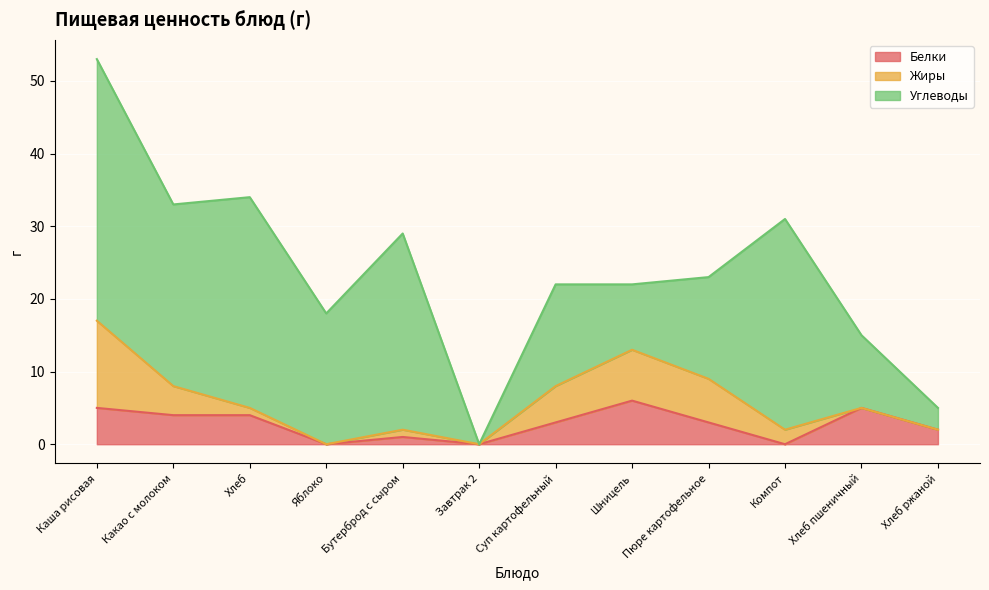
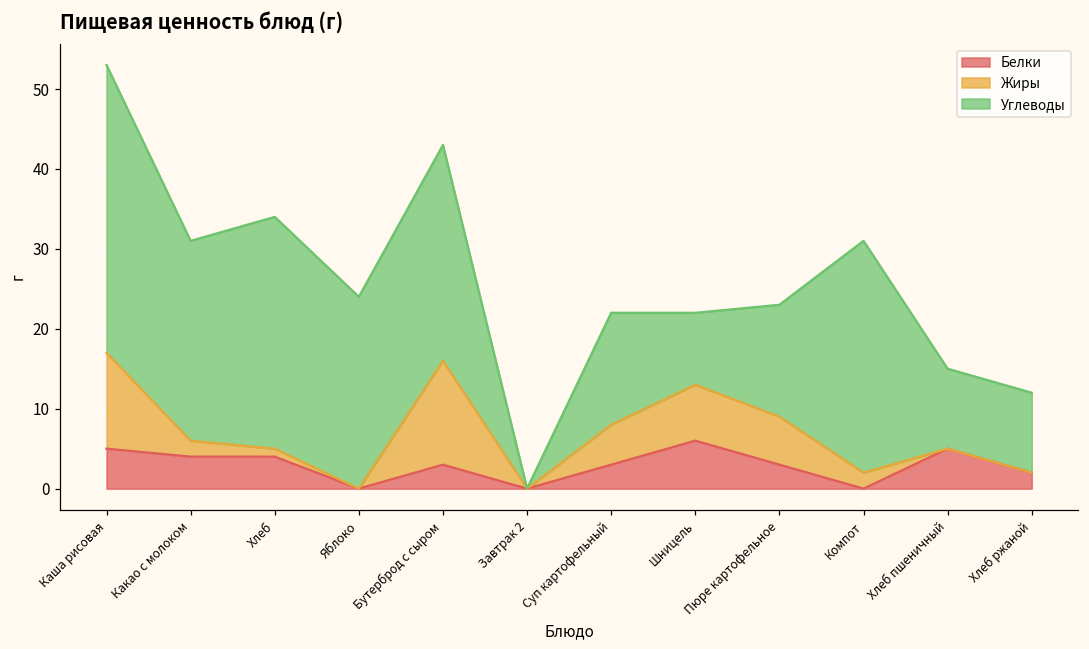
Жиры, Какао с молоком: 4 -> 2
Углеводы, Яблоко: 18 -> 24
Белки, Бутерброд с сыром: 1 -> 3
Жиры, Бутерброд с сыром: 1 -> 13
Углеводы, Хлеб ржаной: 3 -> 10
